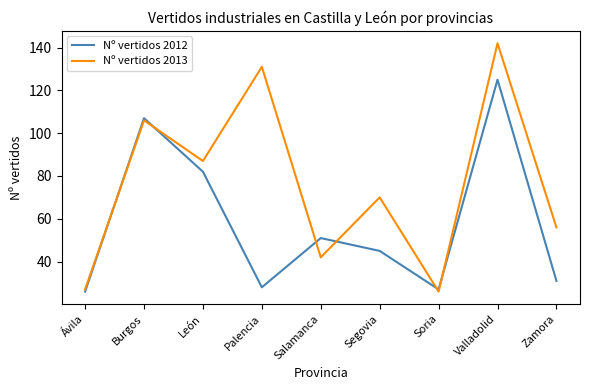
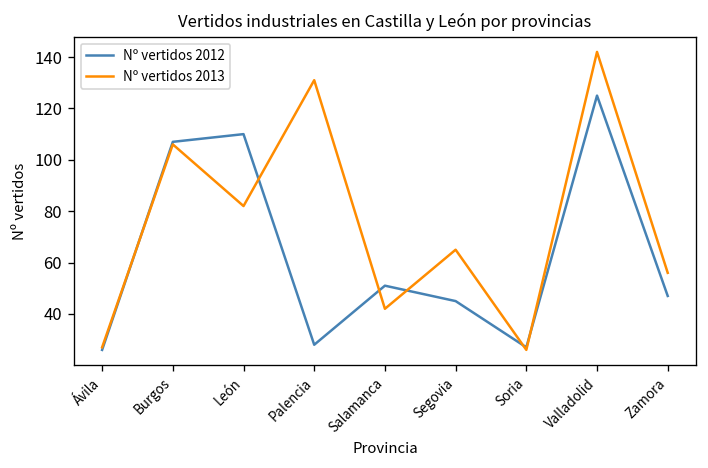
Nº vertidos 2012, León: 82 -> 110
Nº vertidos 2013, León: 87 -> 82
Nº vertidos 2013, Segovia: 70 -> 65
Nº vertidos 2012, Zamora: 31 -> 47
